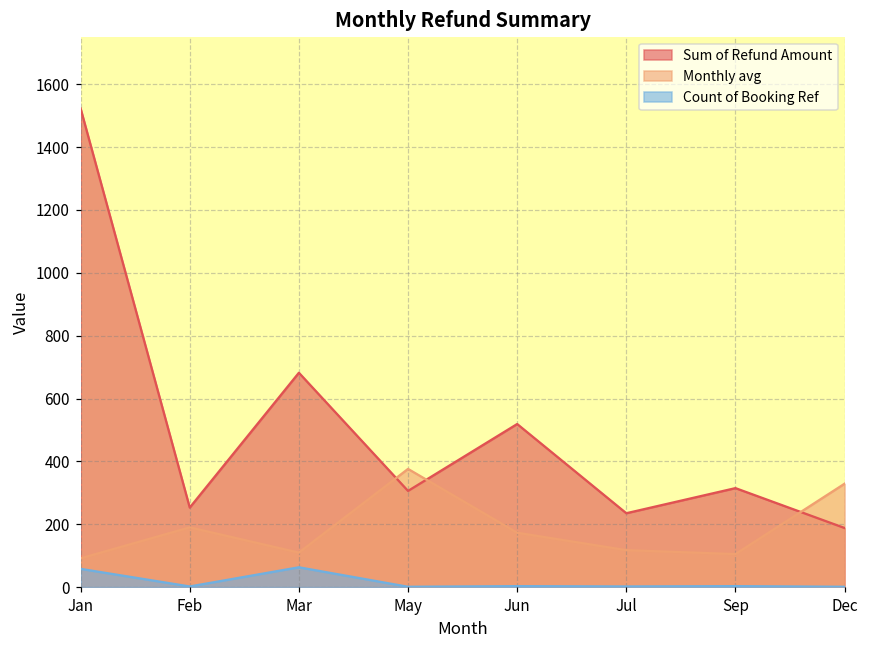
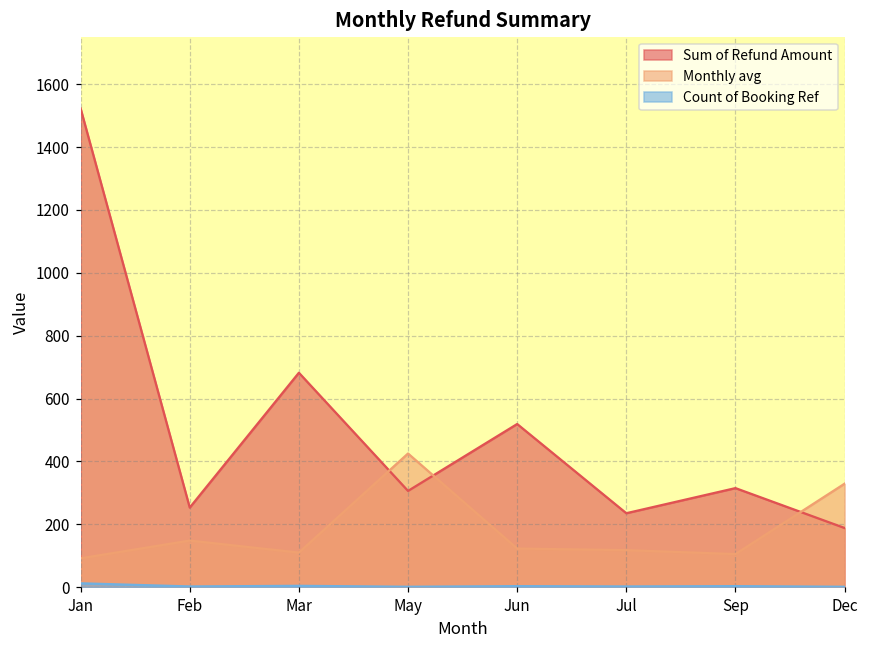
Count of Booking Ref, Jan: 60 -> 10
Monthly avg, Feb: 190 -> 150
Count of Booking Ref, Mar: 60 -> 0
Monthly avg, May: 380 -> 430
Monthly avg, Jun: 170 -> 120
